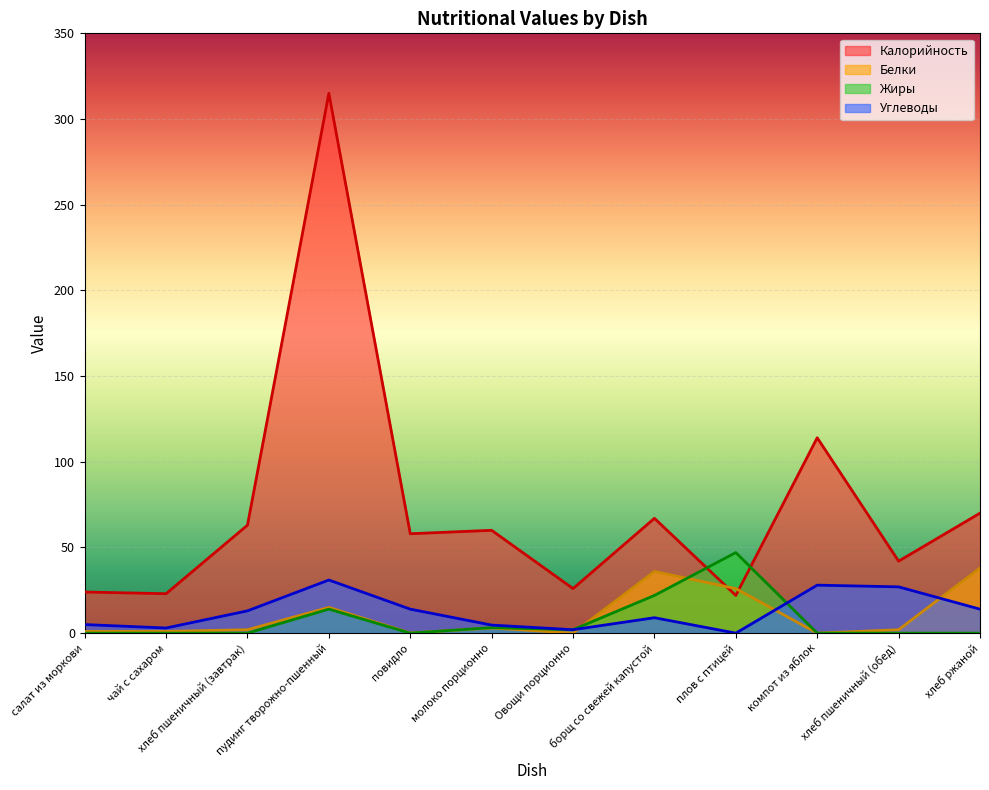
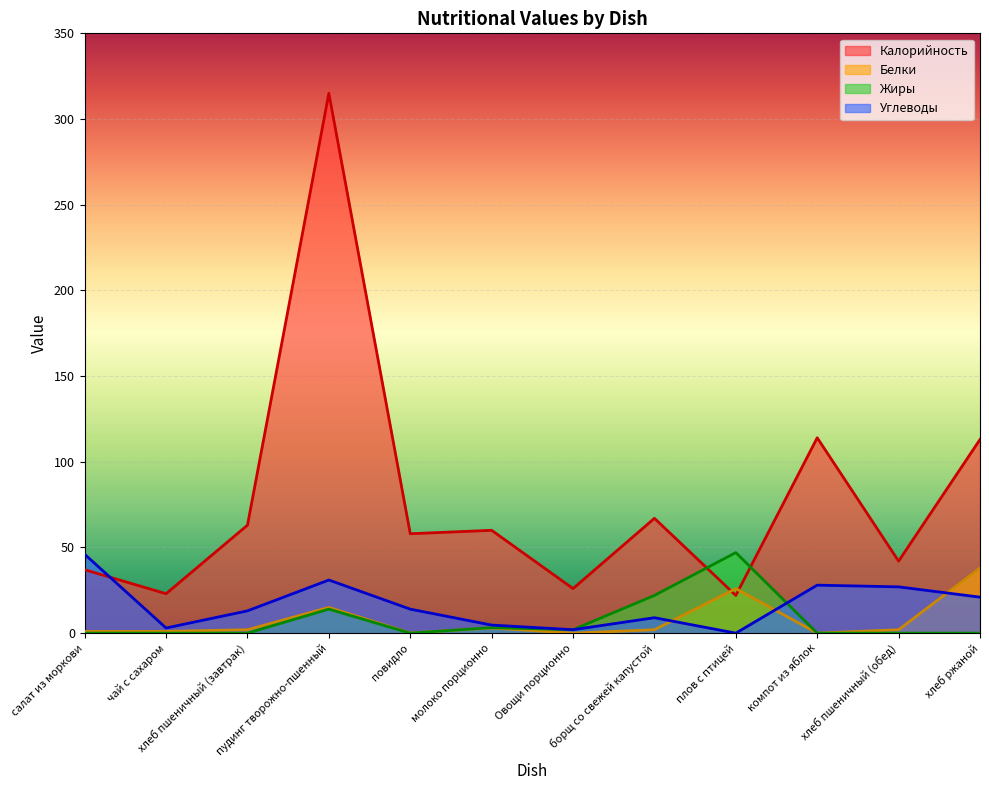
Калорийность, салат из моркови: 24 -> 37
Углеводы, салат из моркови: 5 -> 46
Белки, борщ со свежей капустой: 36 -> 2
Калорийность, хлеб ржаной: 70 -> 113
Углеводы, хлеб ржаной: 14 -> 21
